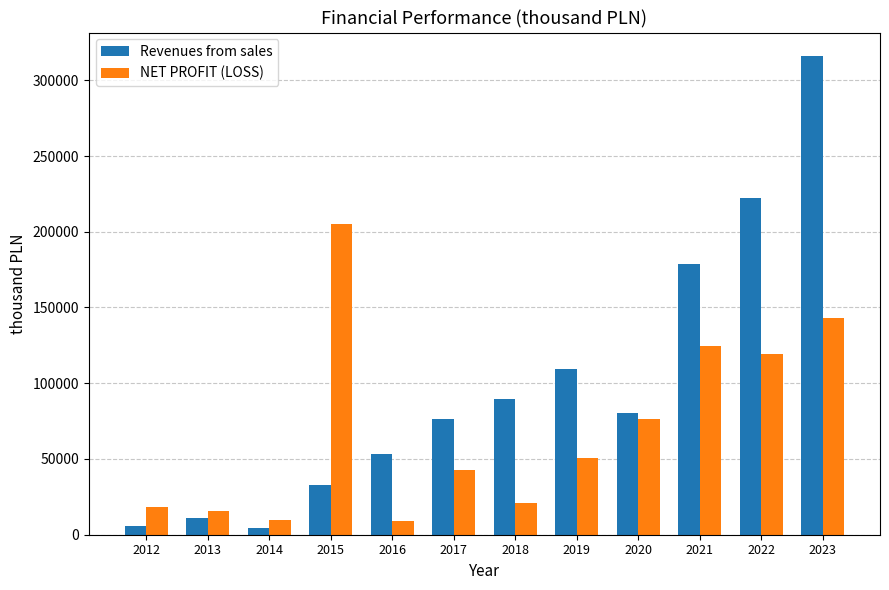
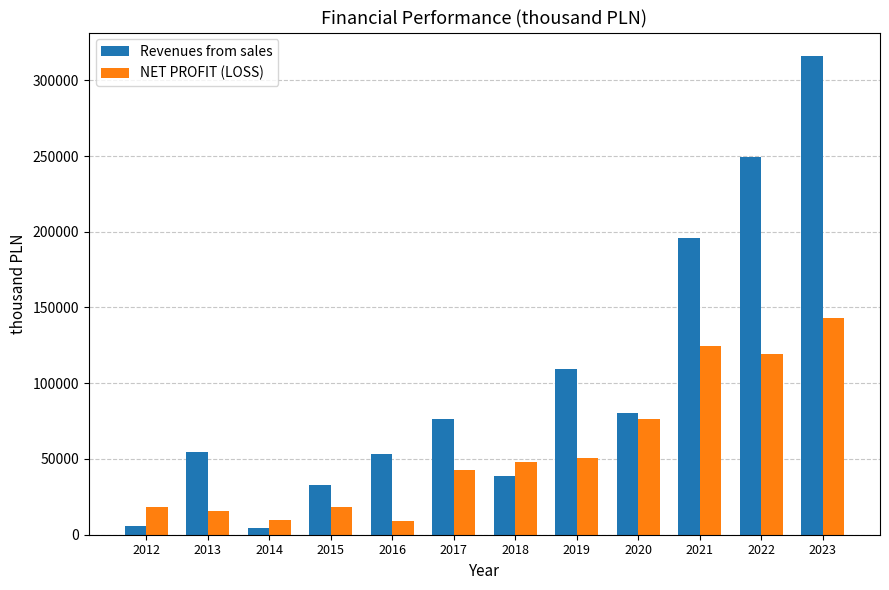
Revenues from sales, 2013: 11000 -> 55000
NET PROFIT (LOSS), 2015: 205000 -> 19000
Revenues from sales, 2018: 89000 -> 39000
NET PROFIT (LOSS), 2018: 21000 -> 48000
Revenues from sales, 2021: 179000 -> 196000
Revenues from sales, 2022: 223000 -> 249000
